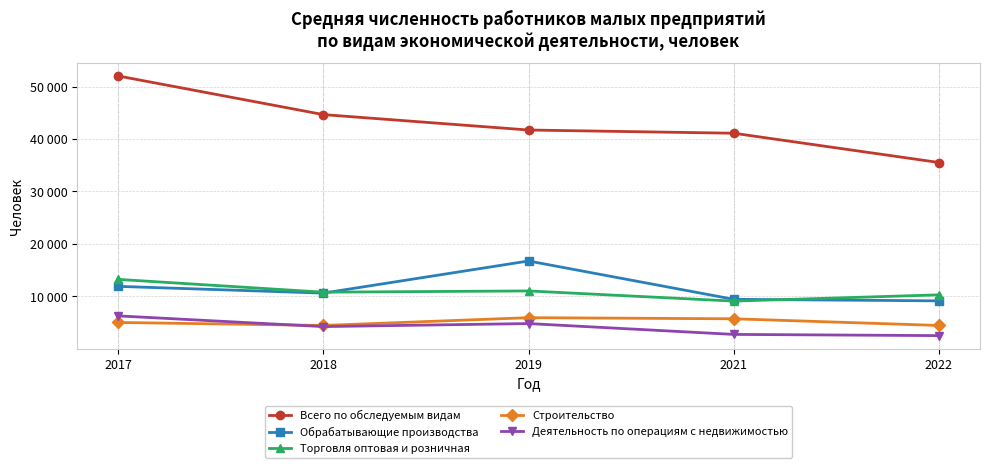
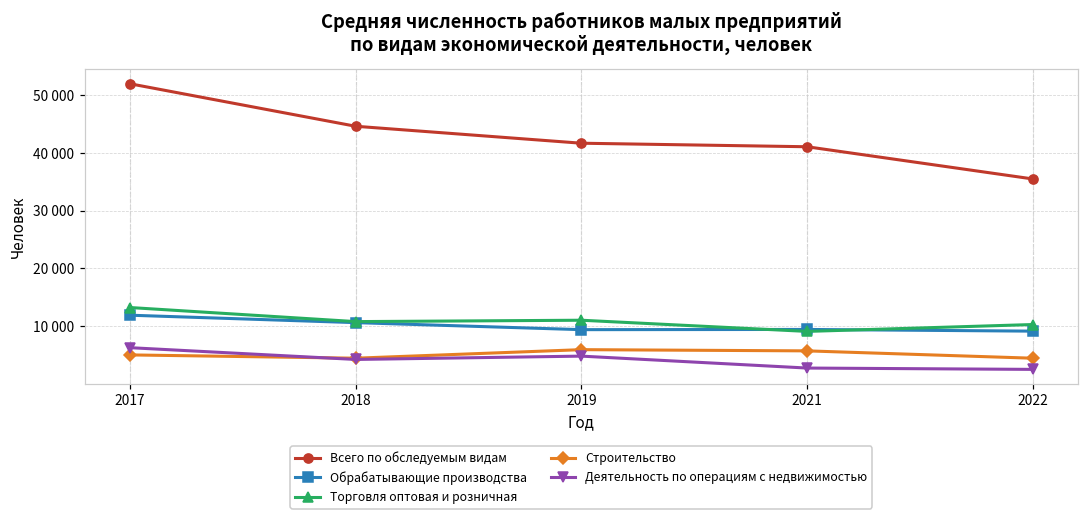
Обрабатывающие производства, 2019: 17000 -> 9000
